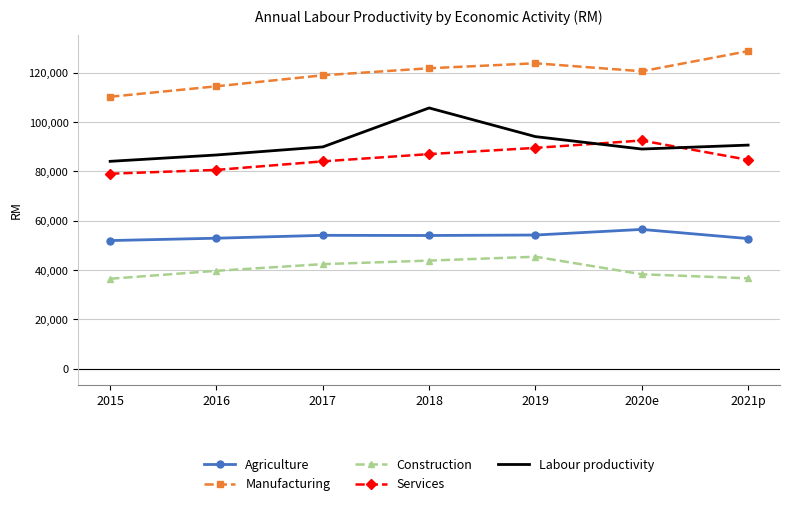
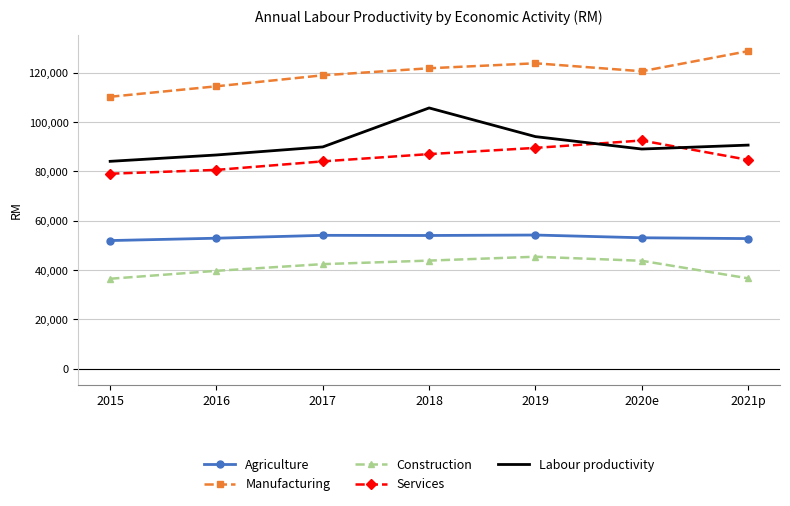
Agriculture, 2020e: 57,000 -> 53,000
Construction, 2020e: 38,000 -> 44,000
